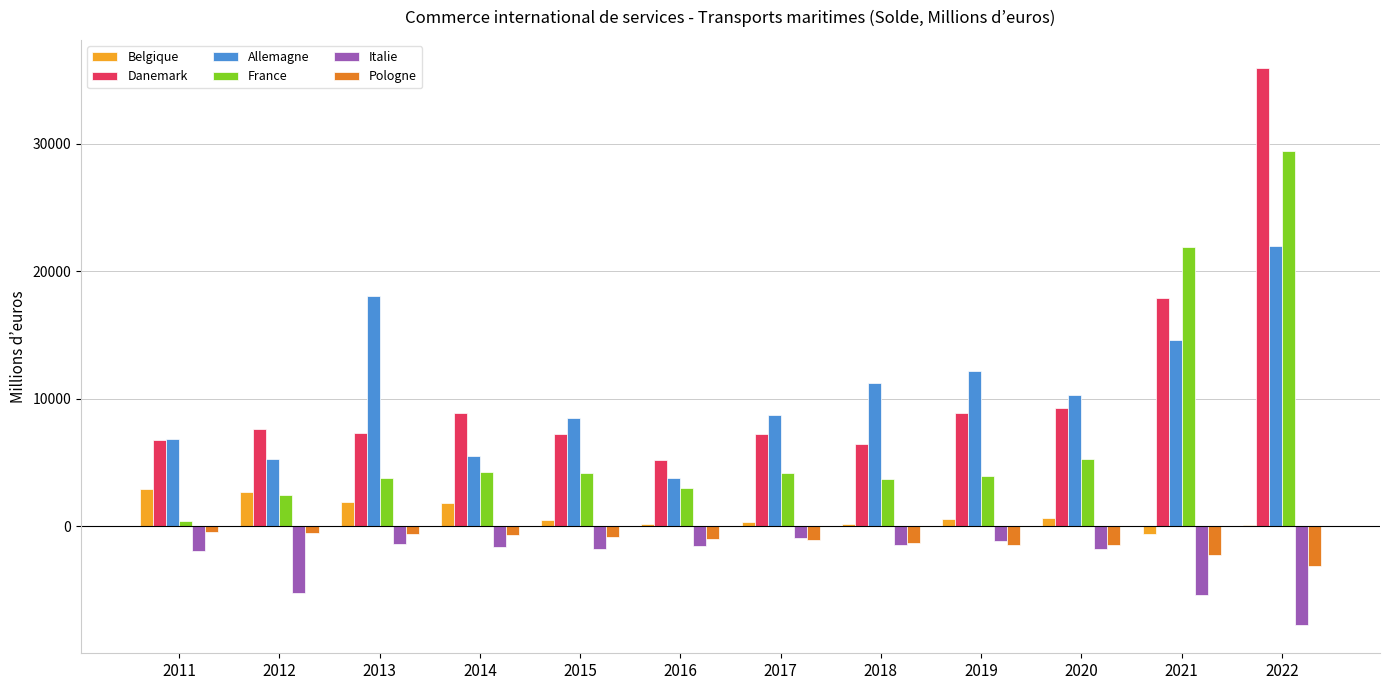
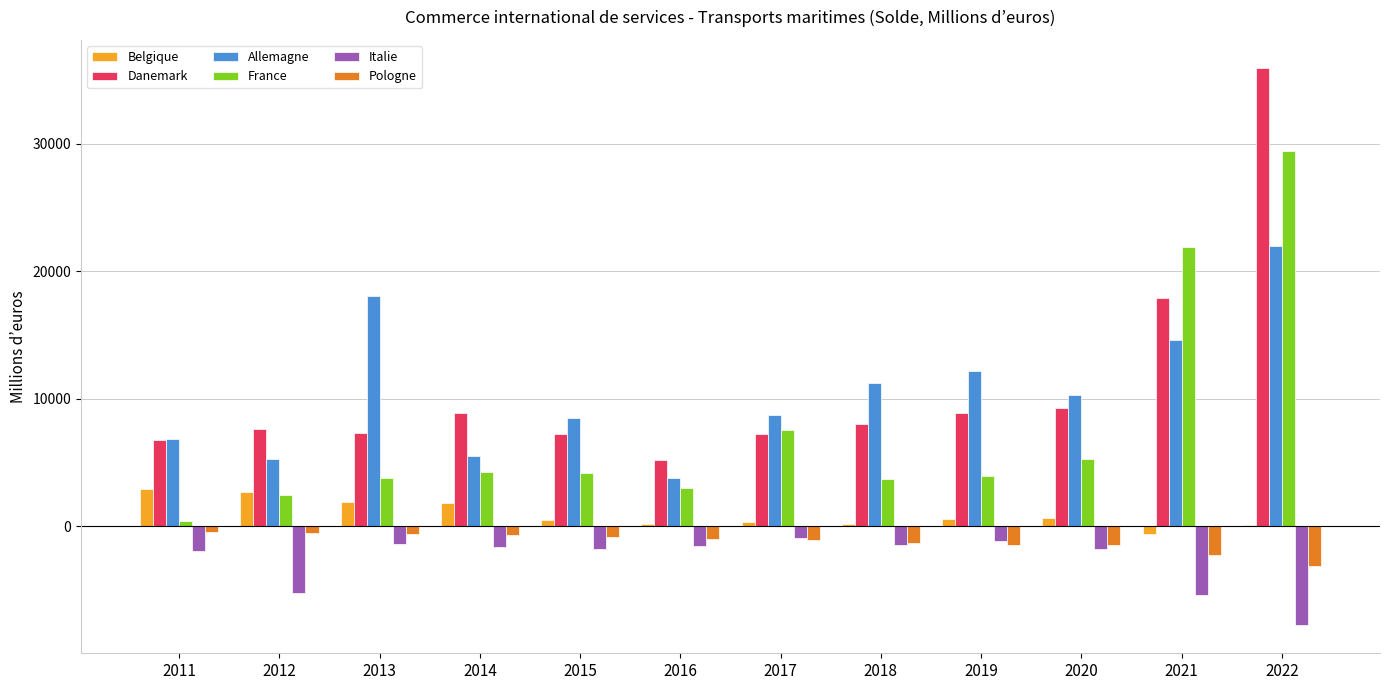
France, 2017: 4100 -> 7600
Danemark, 2018: 6500 -> 8000
